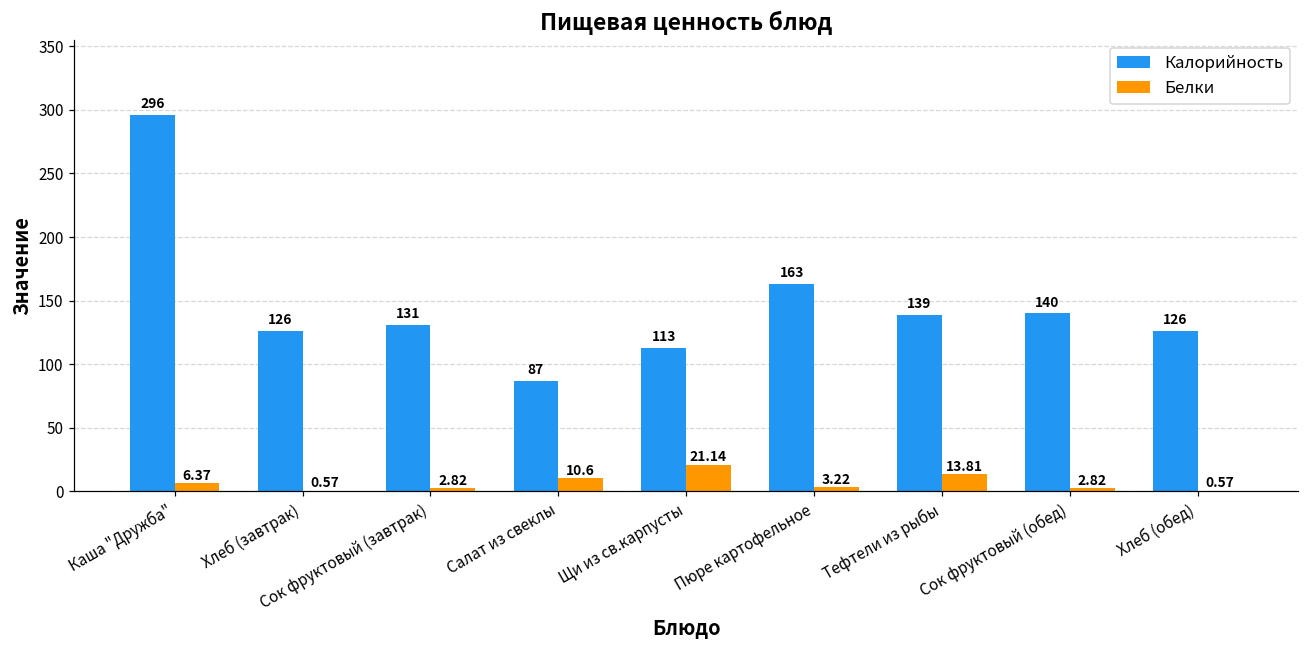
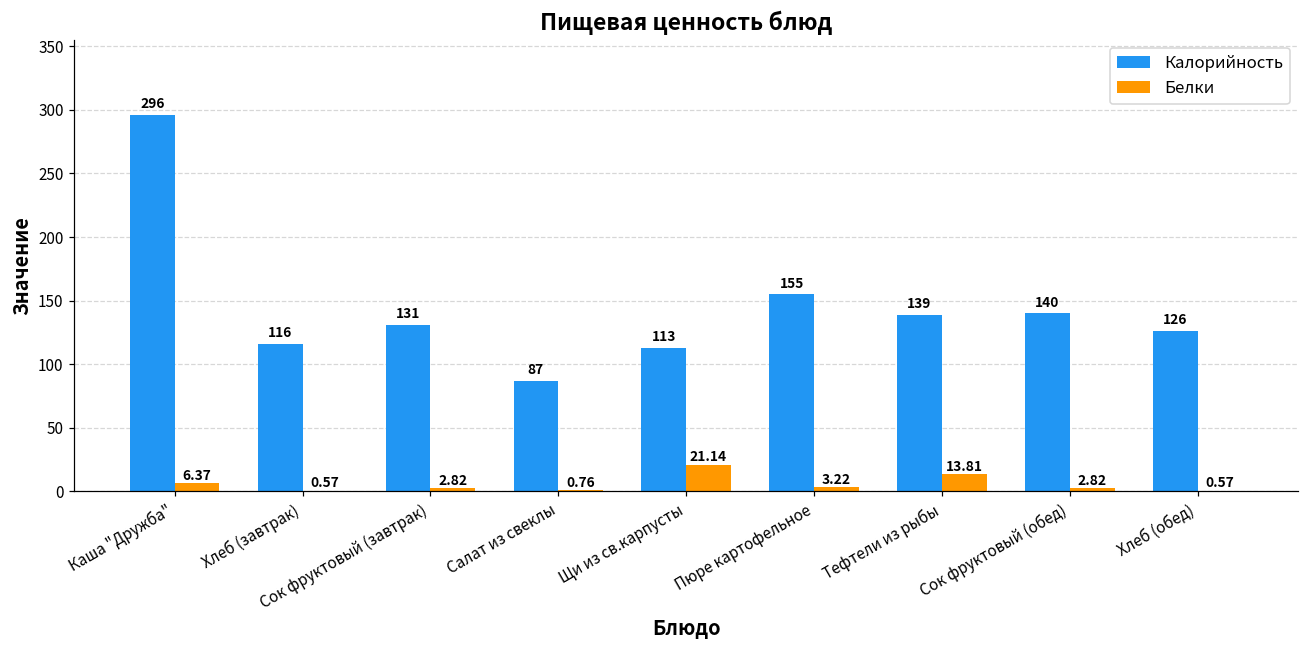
Калорийность, Хлеб (завтрак): 126 -> 116
Белки, Салат из свеклы: 10.6 -> 0.76
Калорийность, Пюре картофельное: 163 -> 155
